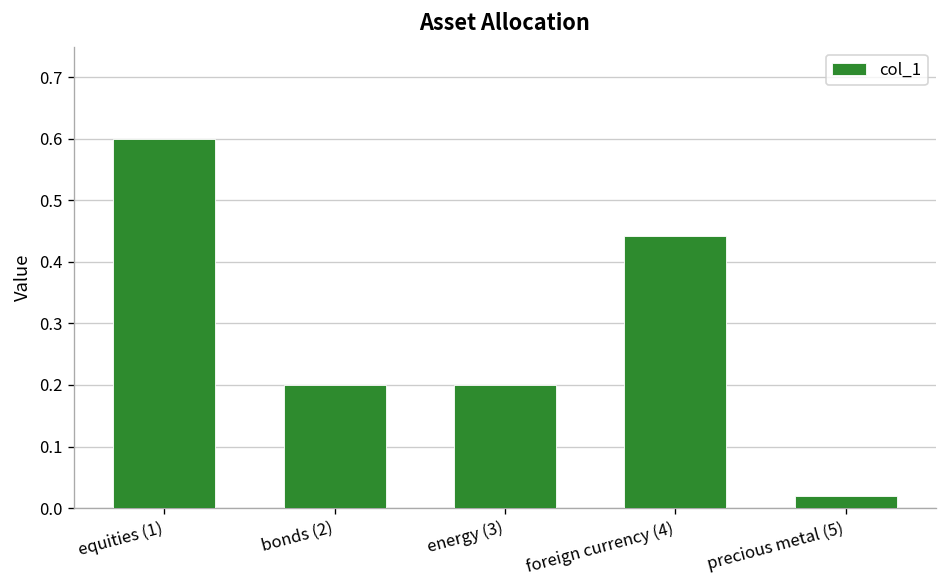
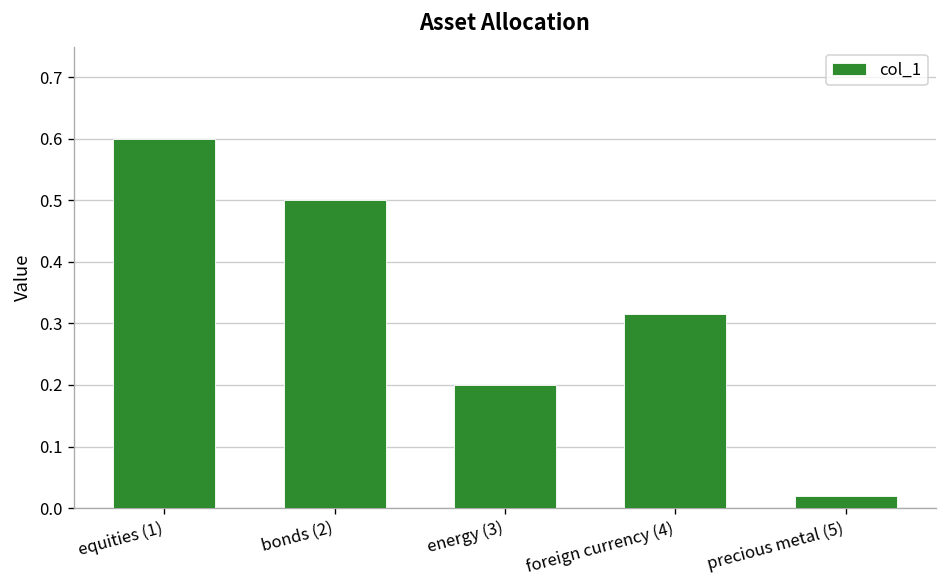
bonds (2): 0.2 -> 0.5
foreign currency (4): 0.44 -> 0.32
